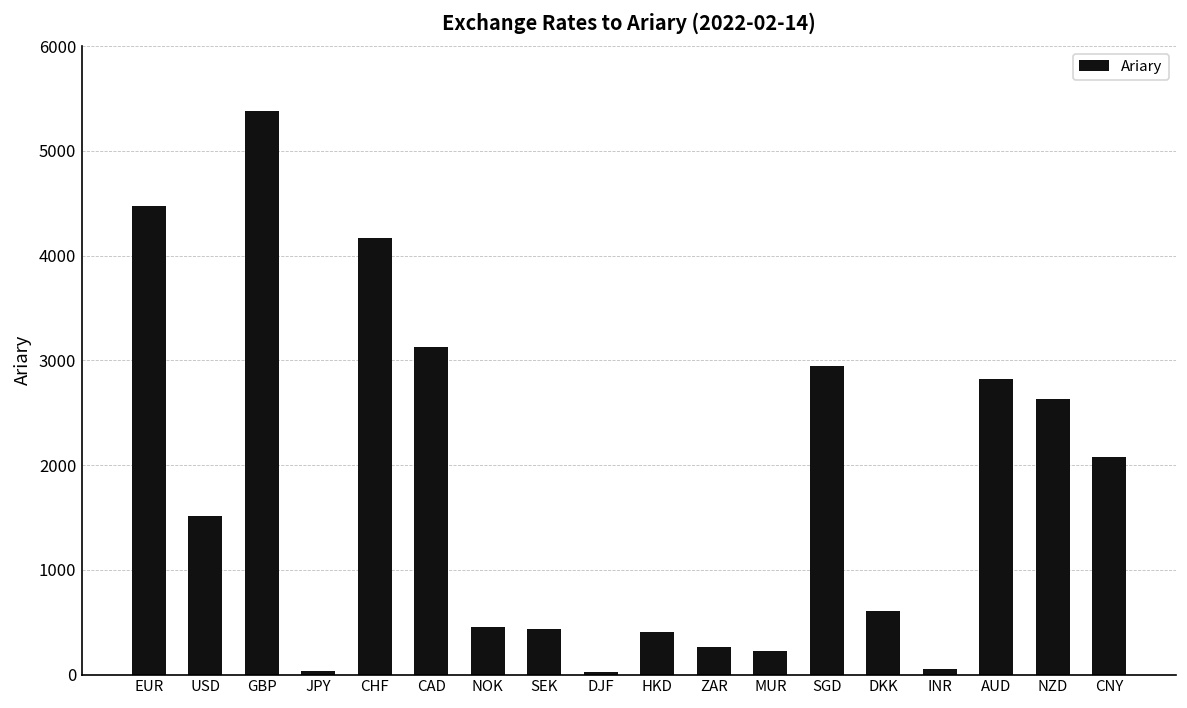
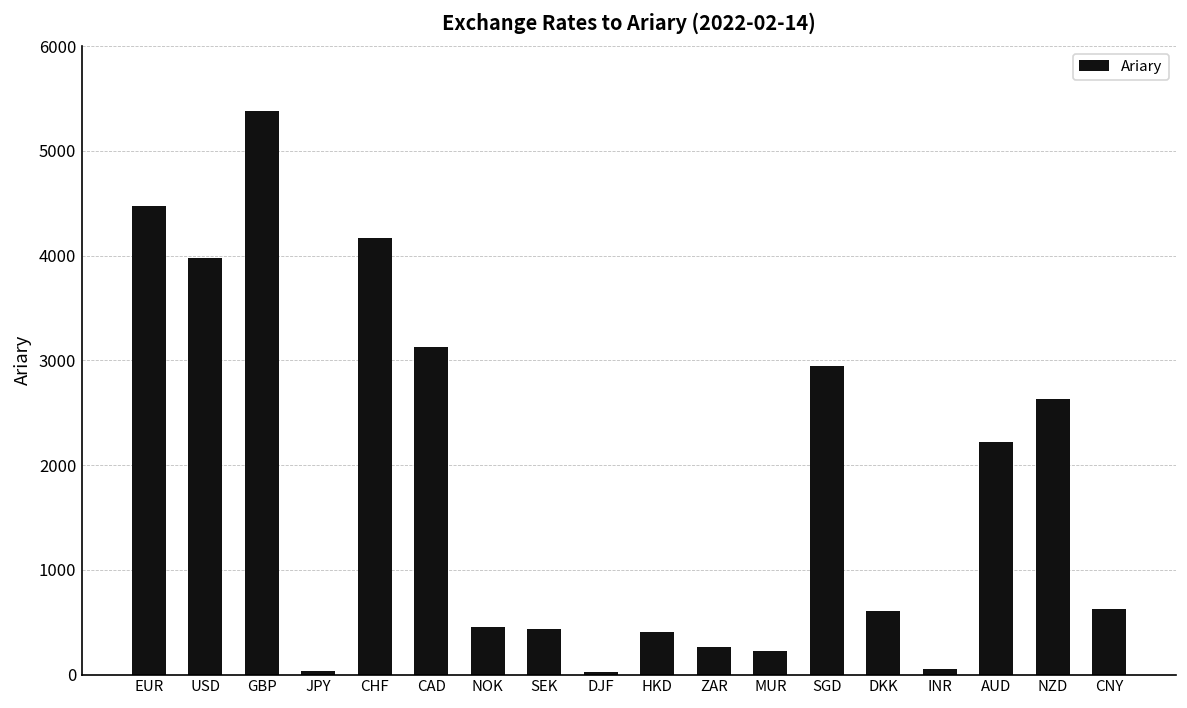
USD: 1500 -> 4000
AUD: 2800 -> 2200
CNY: 2100 -> 600
